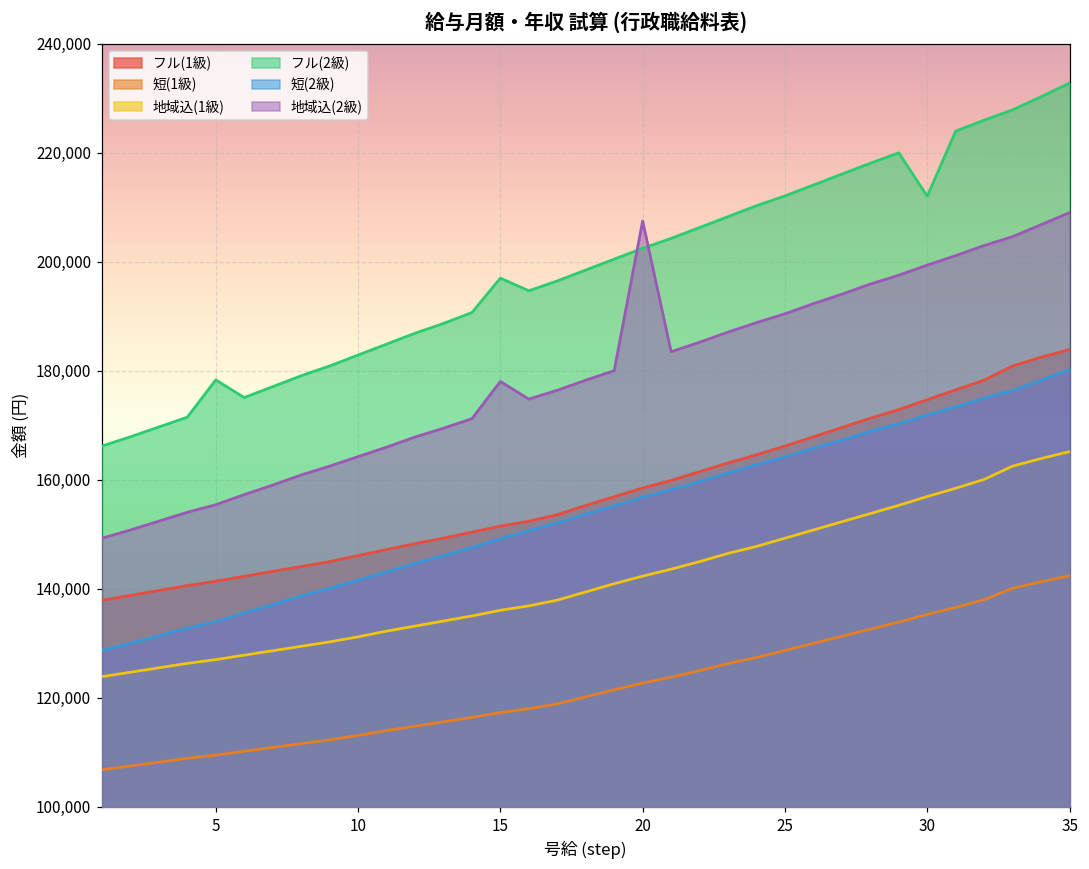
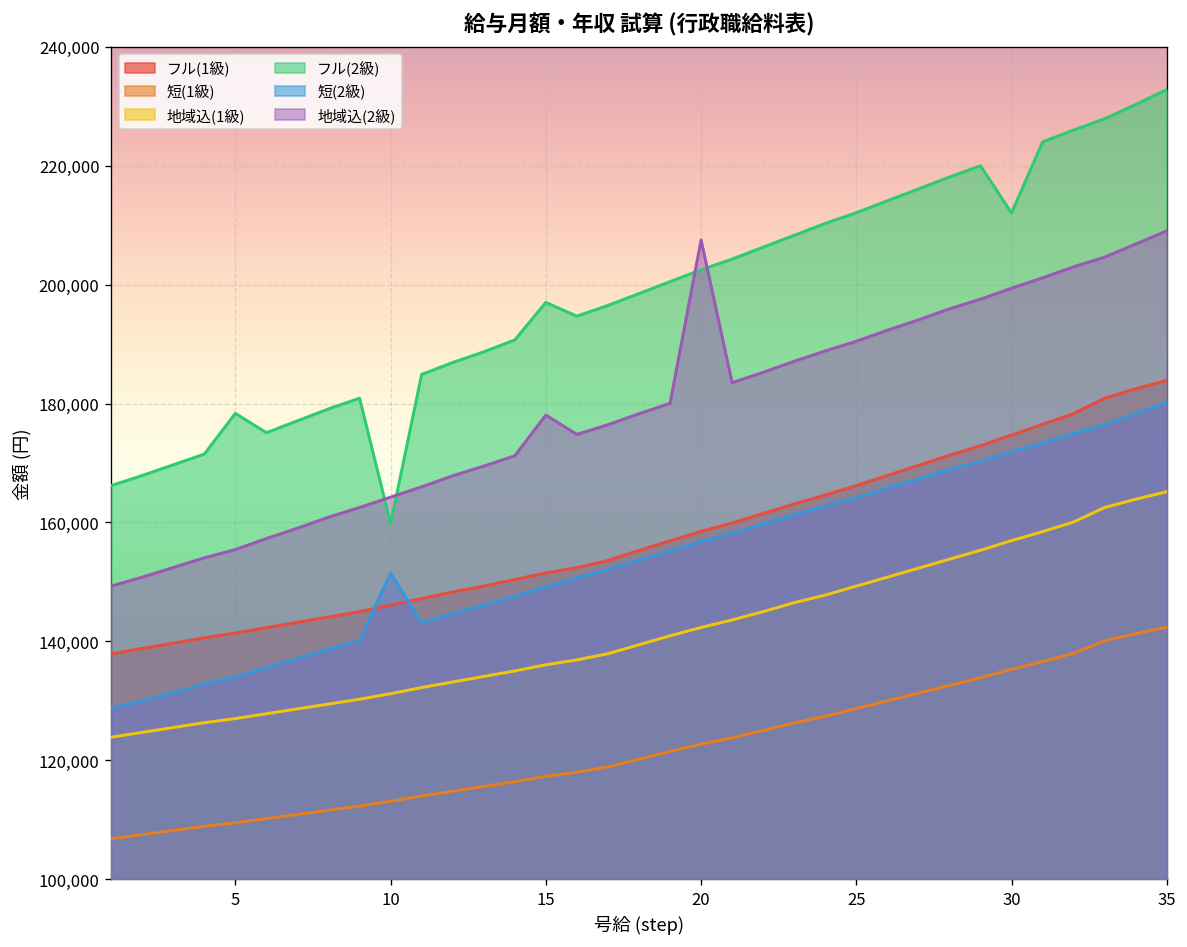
フル(2級), 10: 183,000 -> 160,000
短(2級), 10: 142,000 -> 151,000
